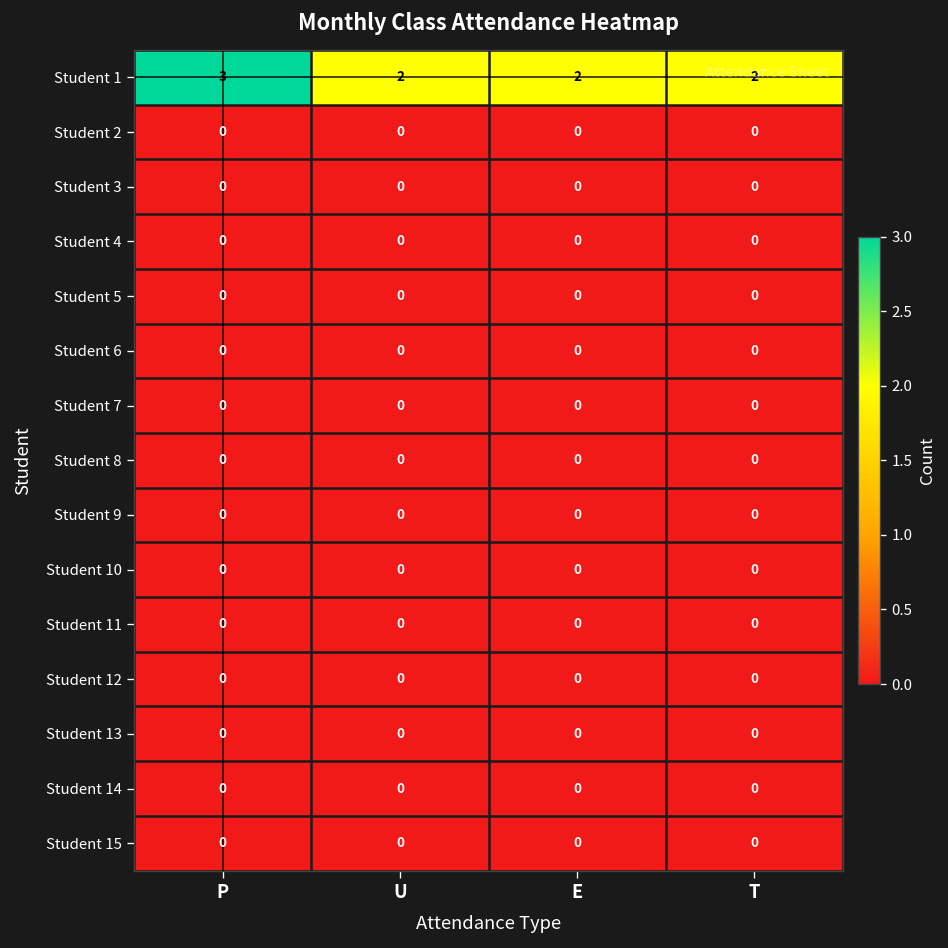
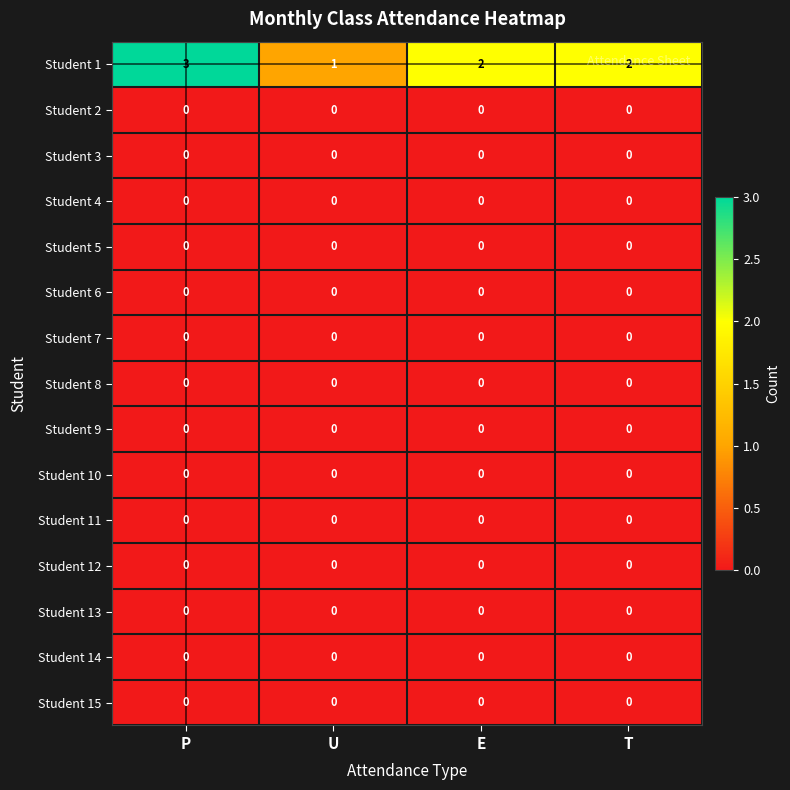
Student 1, U: 2 -> 1
